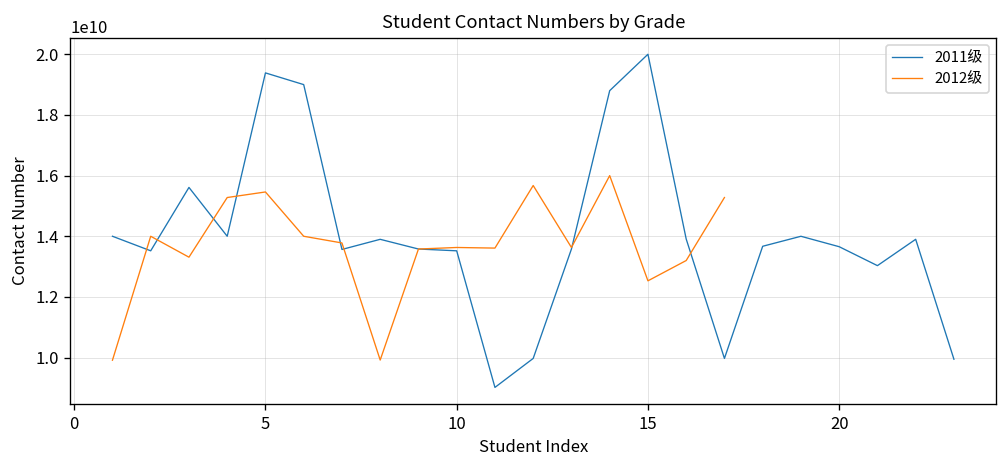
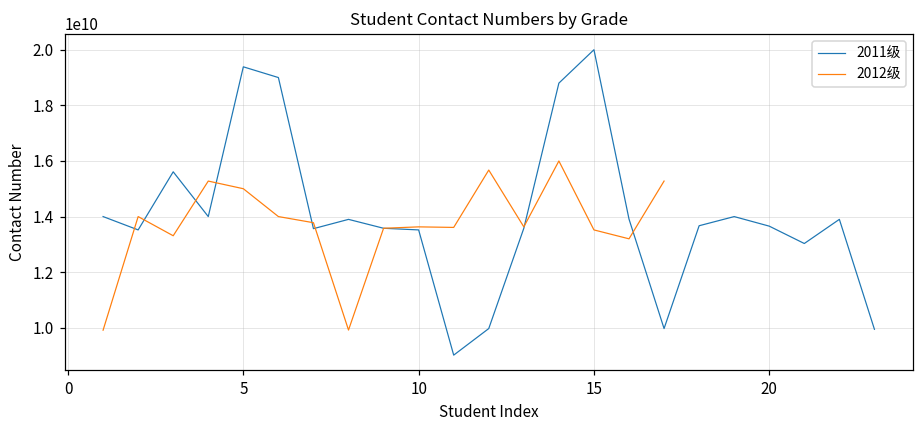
2012级, 5: 15500000000 -> 15000000000
2012级, 15: 12500000000 -> 13500000000
